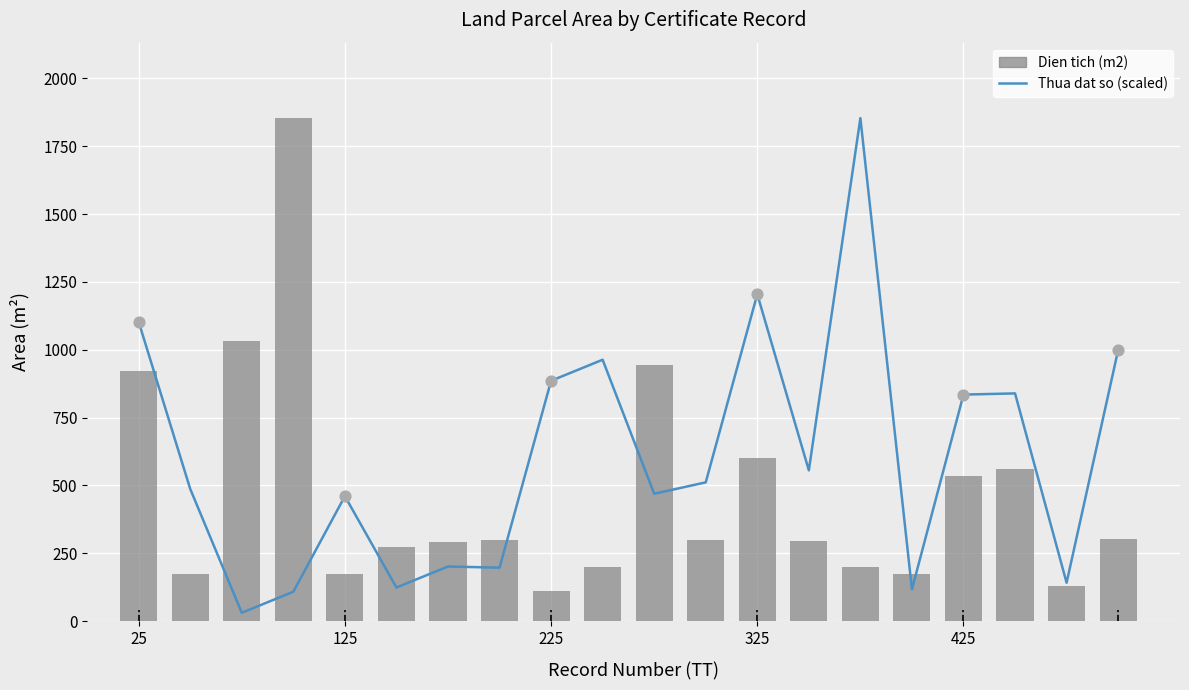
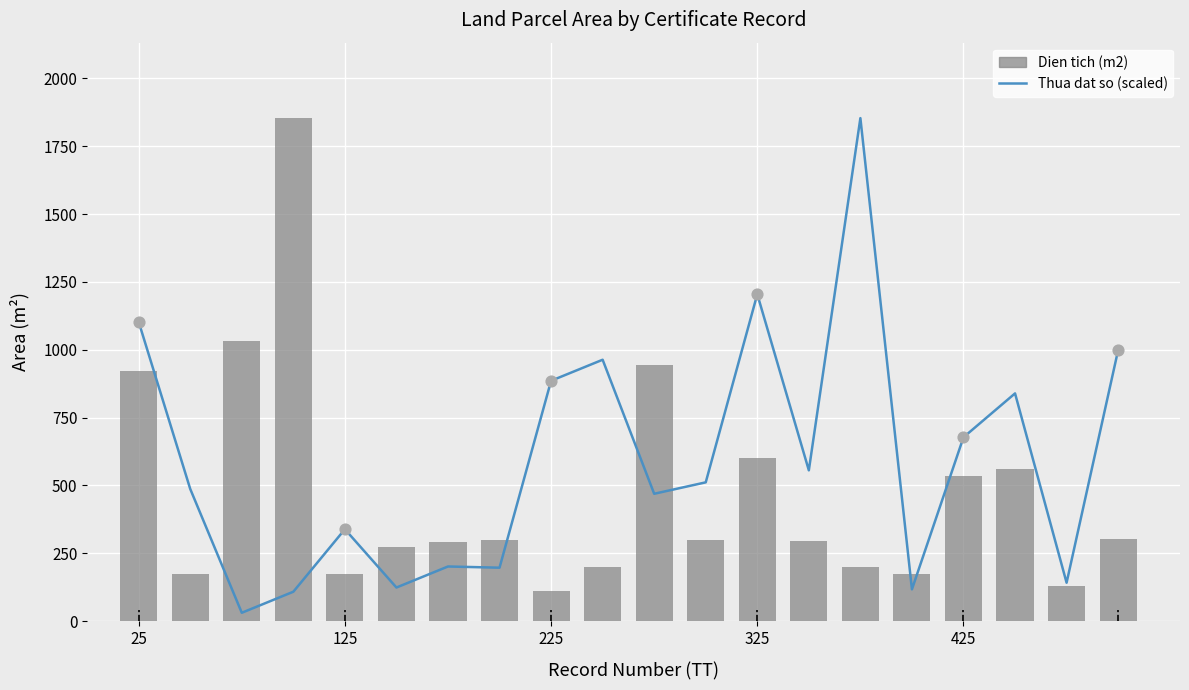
Thua dat so (scaled), 125: 460 -> 340
Thua dat so (scaled), 425: 830 -> 680
